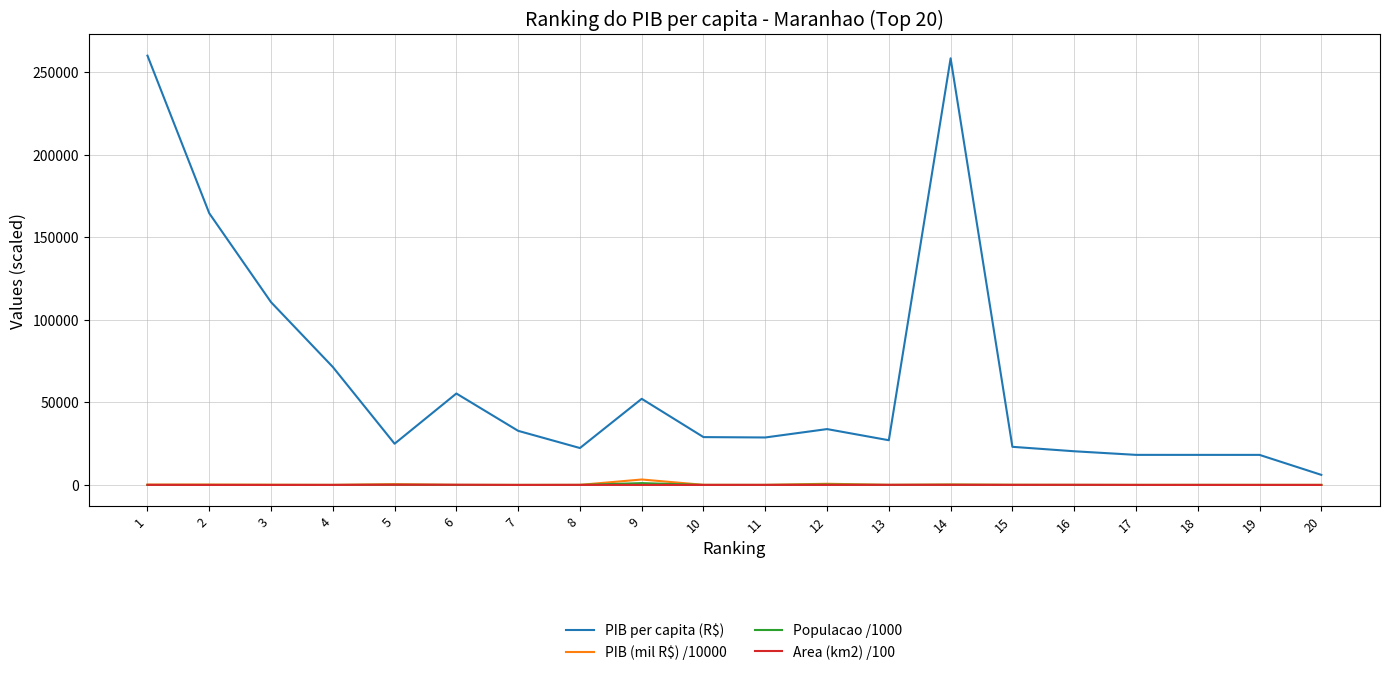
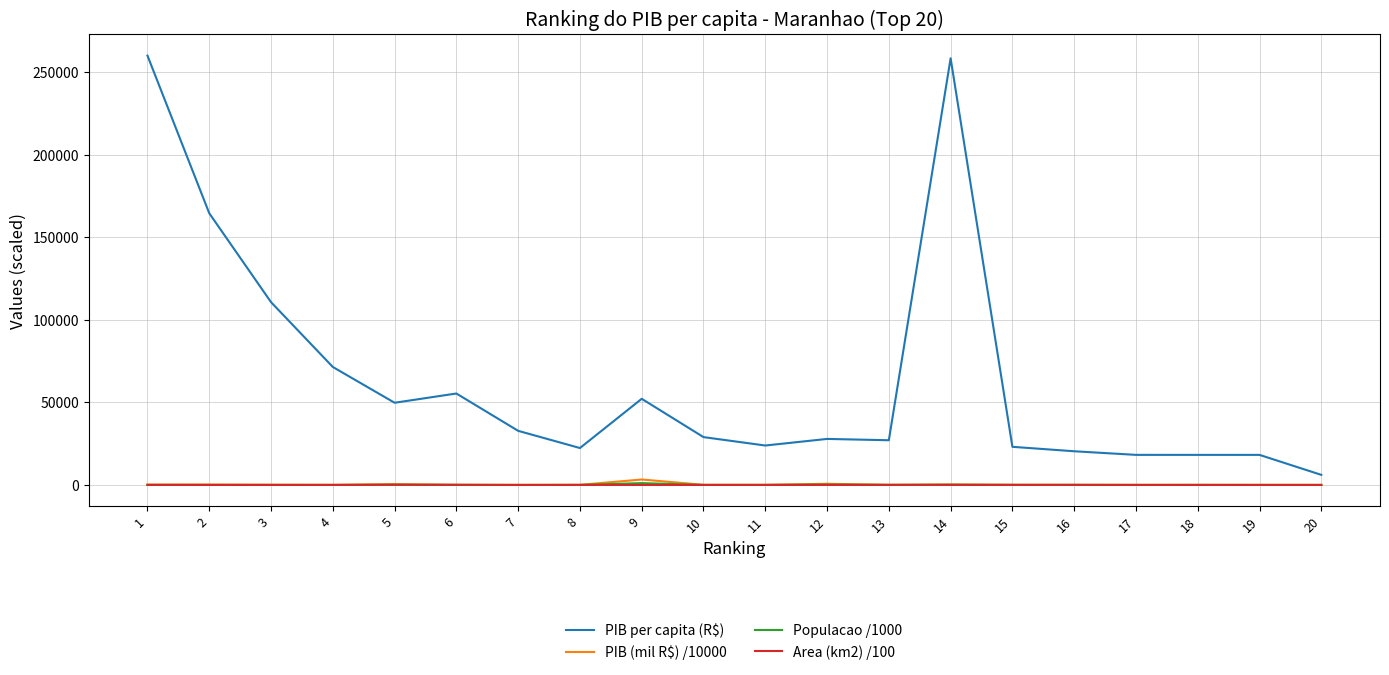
PIB per capita (R$), 5: 25000 -> 50000
PIB per capita (R$), 11: 29000 -> 24000
PIB per capita (R$), 12: 34000 -> 28000
